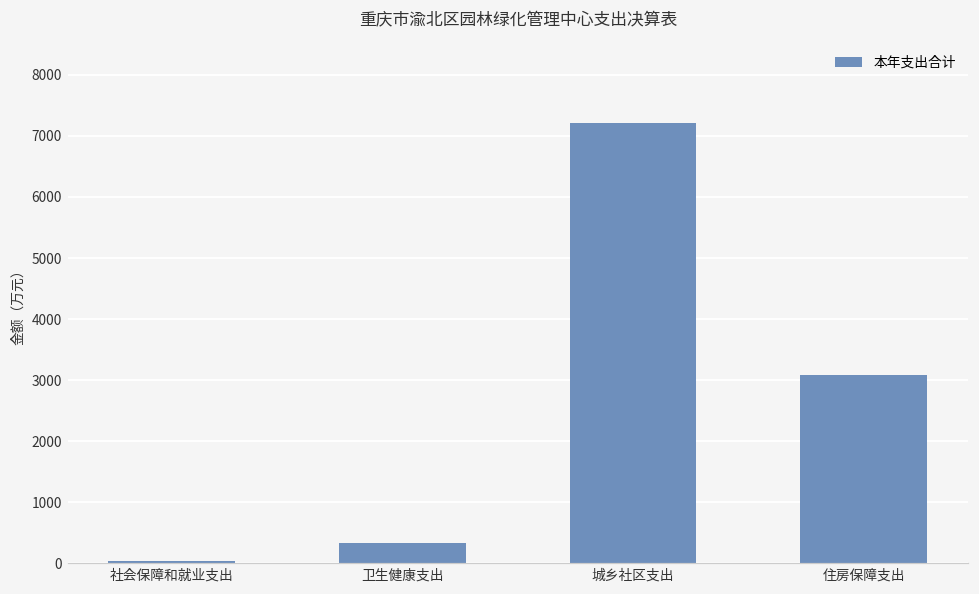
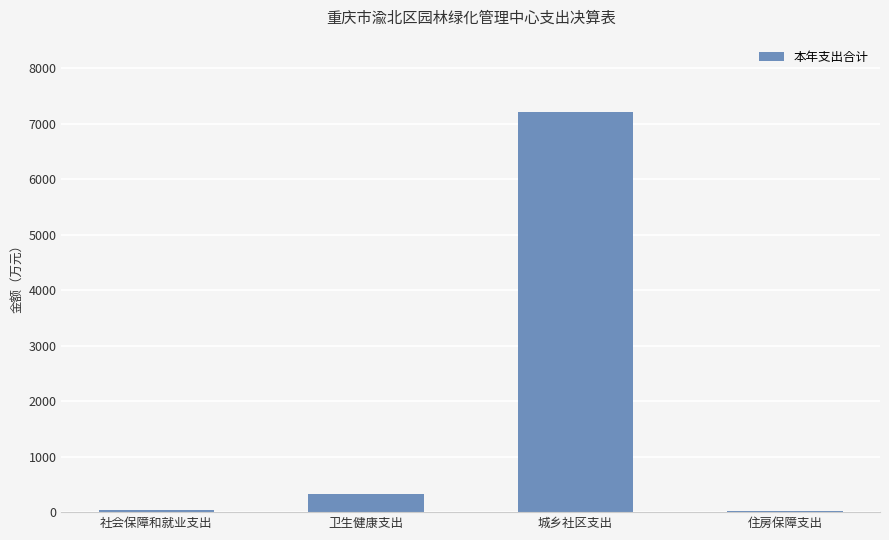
住房保障支出: 3100 -> 0
